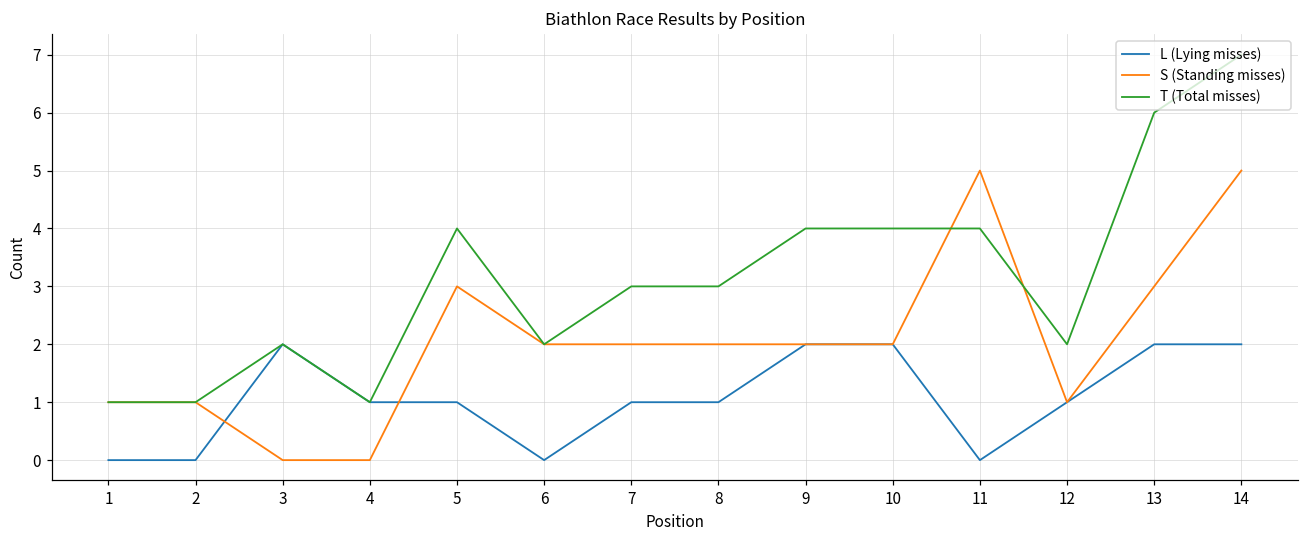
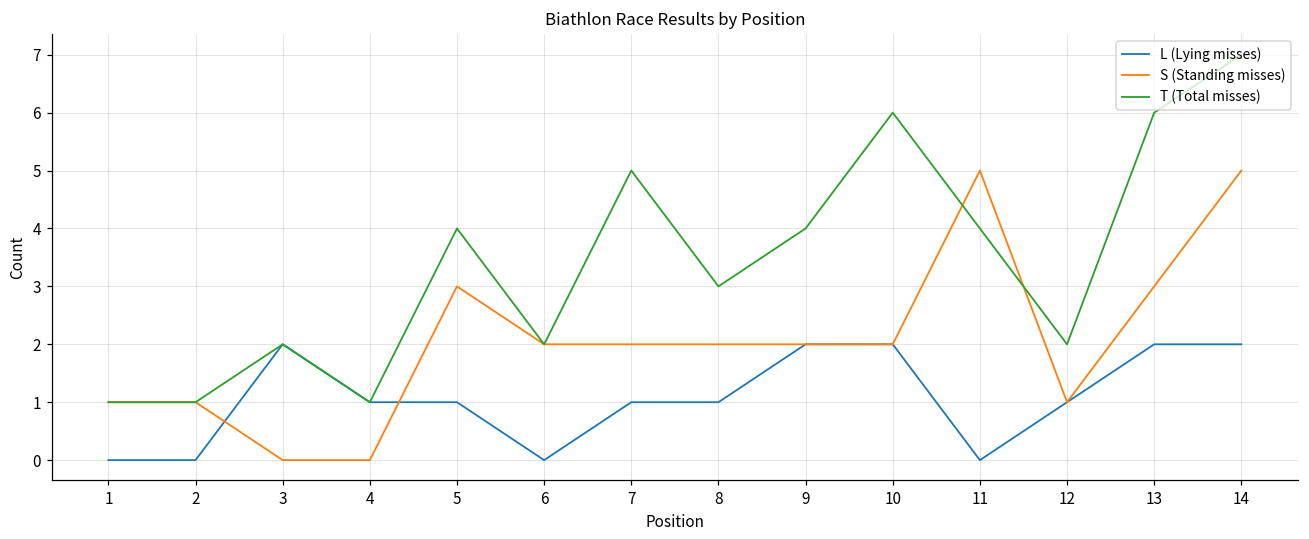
T (Total misses), 7: 3 -> 5
T (Total misses), 10: 4 -> 6
